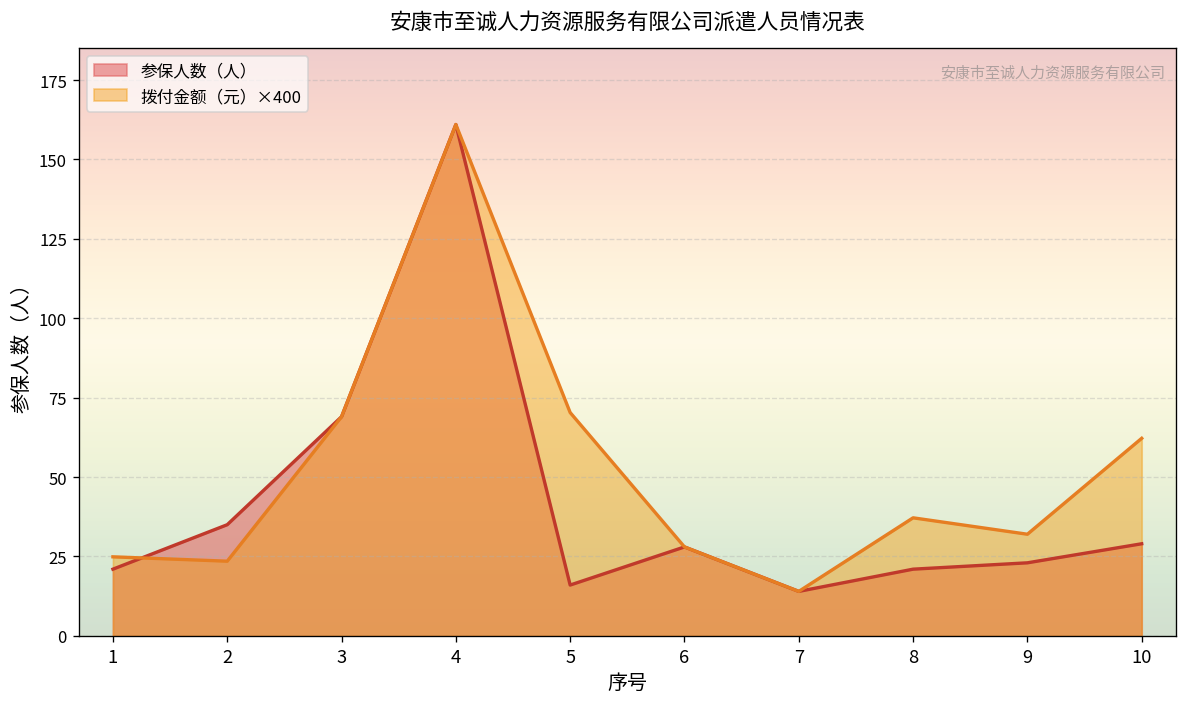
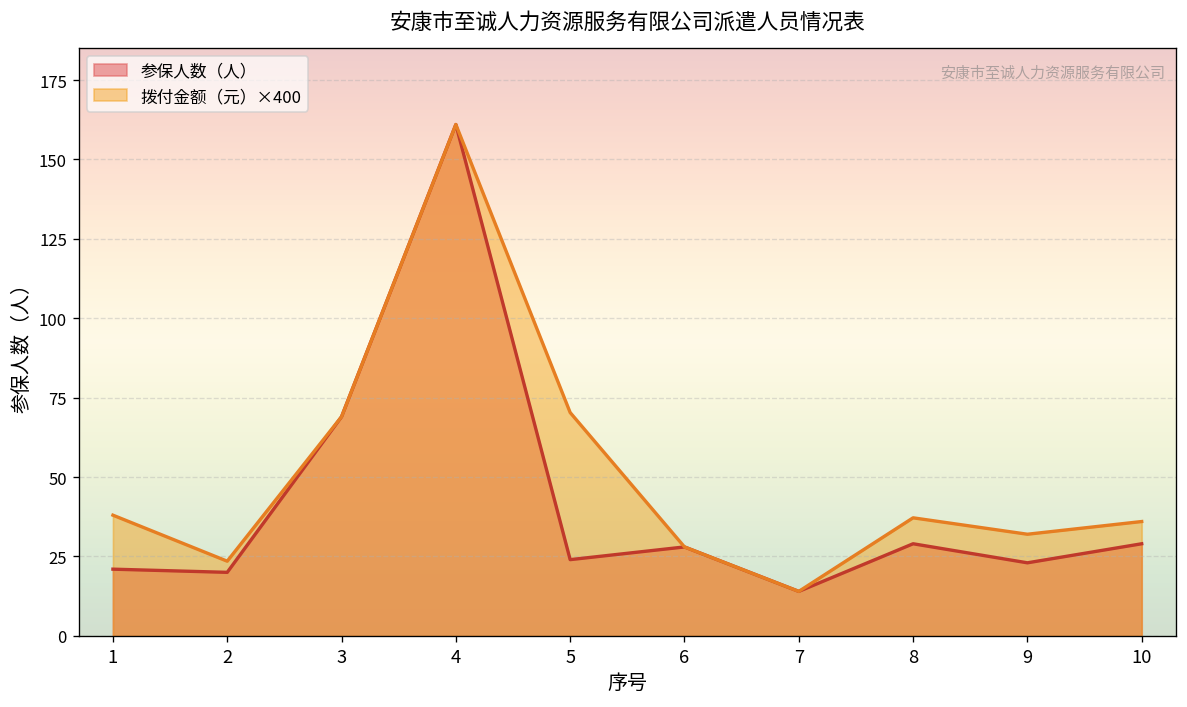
拨付金额（元）×400, 1: 25 -> 38
参保人数（人）, 2: 35 -> 20
参保人数（人）, 5: 16 -> 24
参保人数（人）, 8: 21 -> 29
拨付金额（元）×400, 10: 62 -> 36
